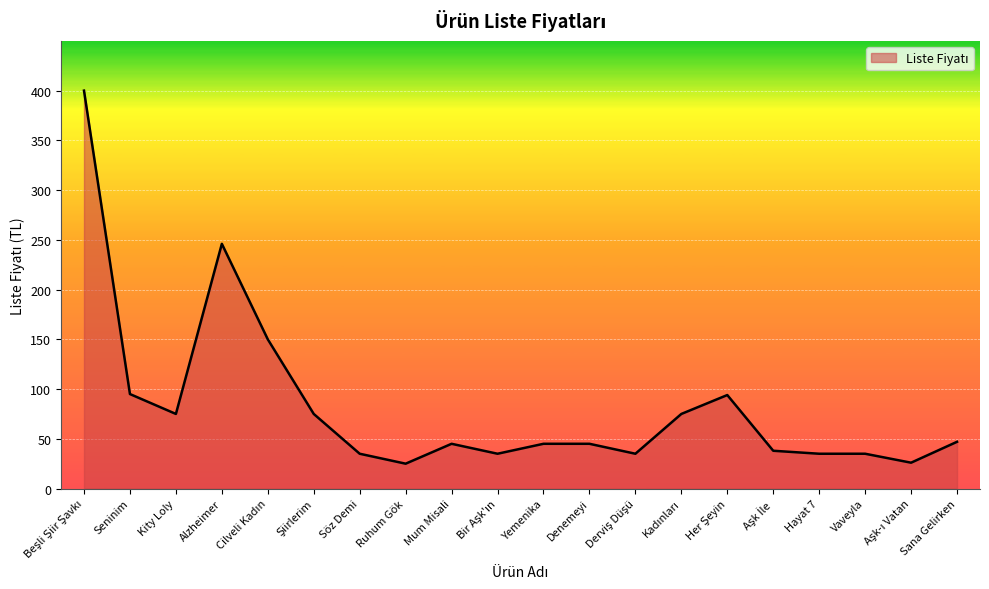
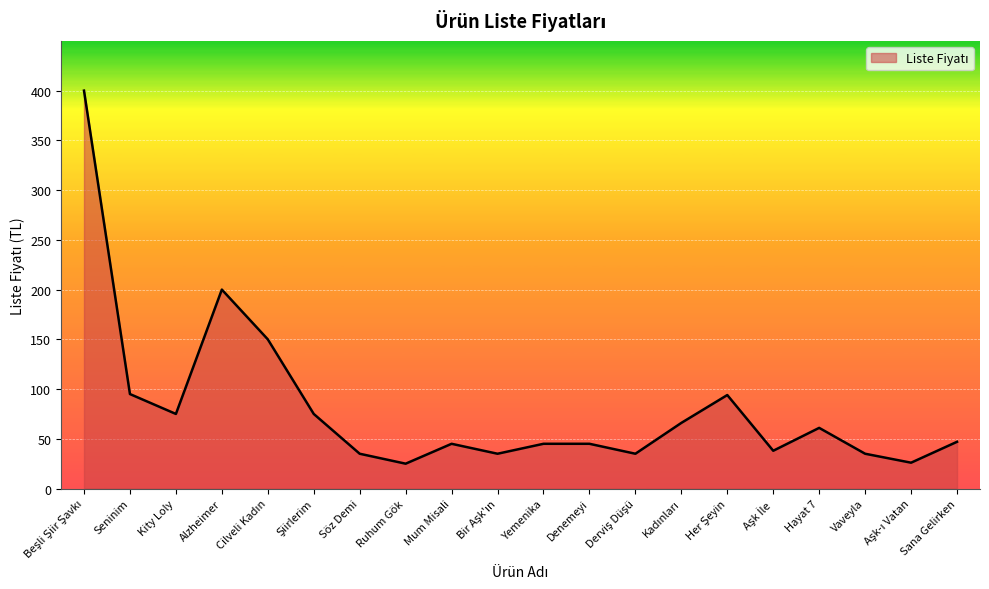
Alzheimer: 250 -> 200
Kadınları: 80 -> 70
Hayat 7: 40 -> 60
